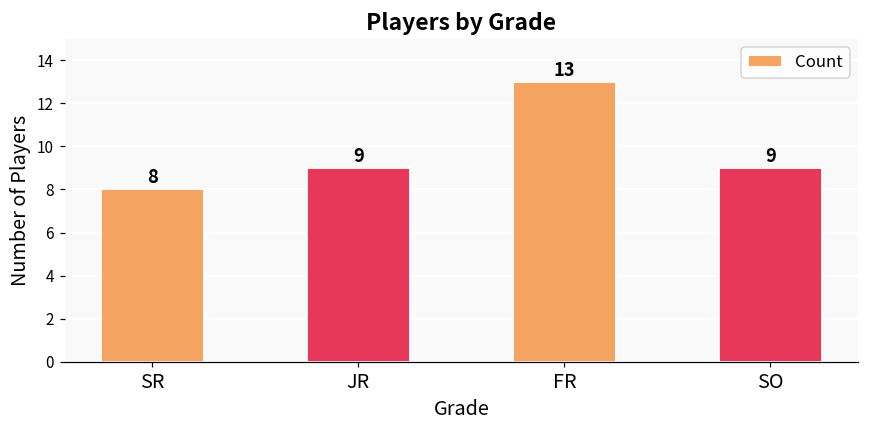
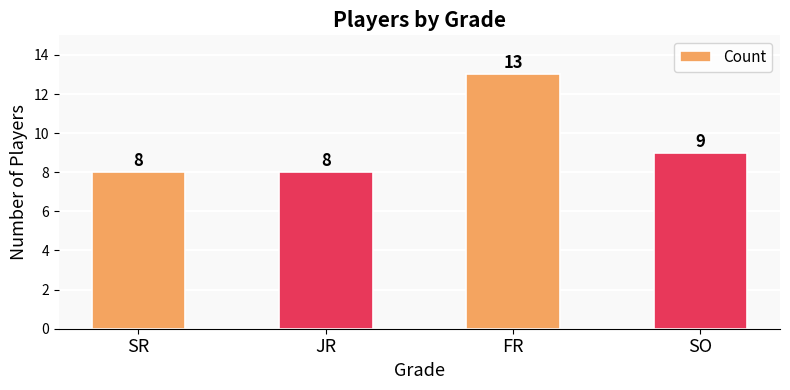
JR: 9 -> 8
